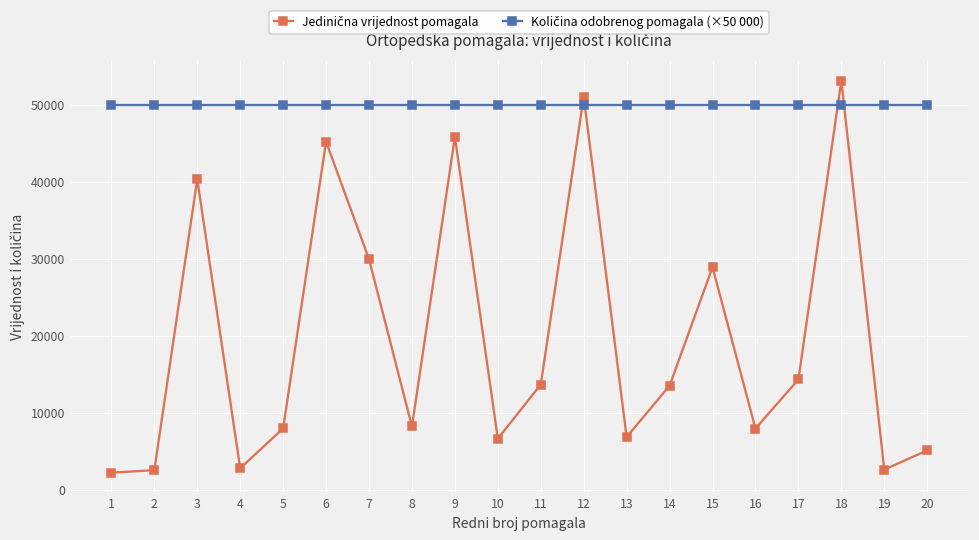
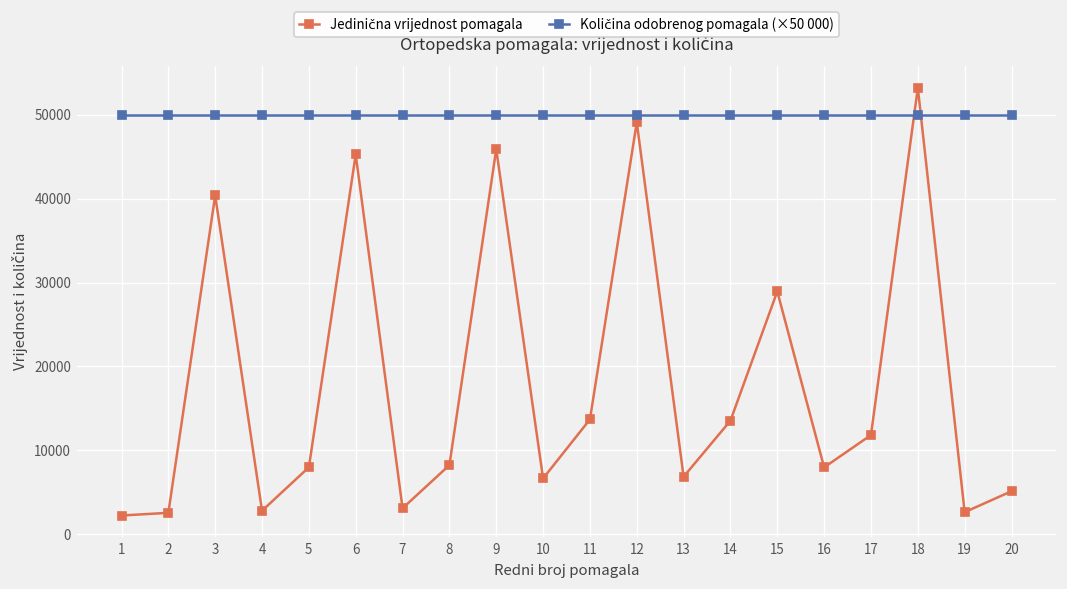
Jedinična vrijednost pomagala, 7: 30000 -> 3000
Jedinična vrijednost pomagala, 12: 51000 -> 49000
Jedinična vrijednost pomagala, 17: 14000 -> 12000
